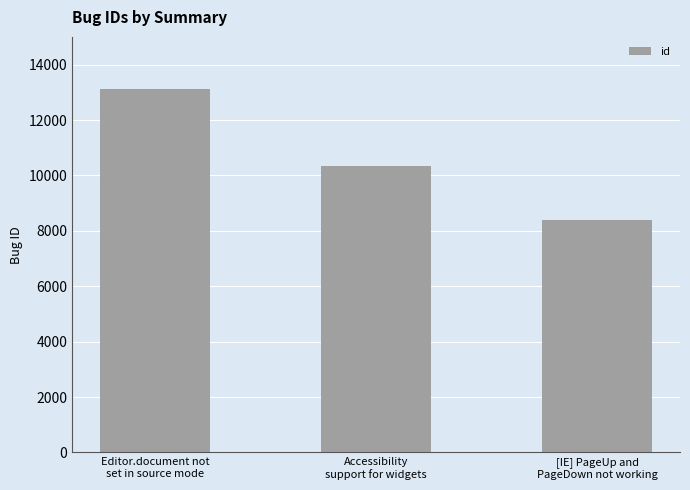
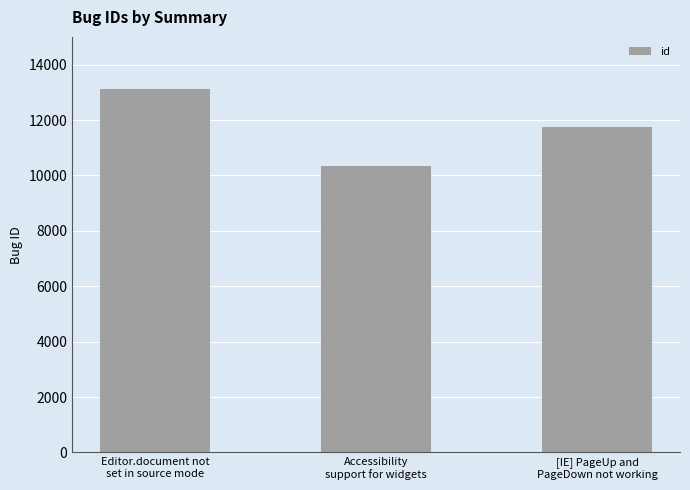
[IE] PageUp and PageDown not working: 8400 -> 11800
